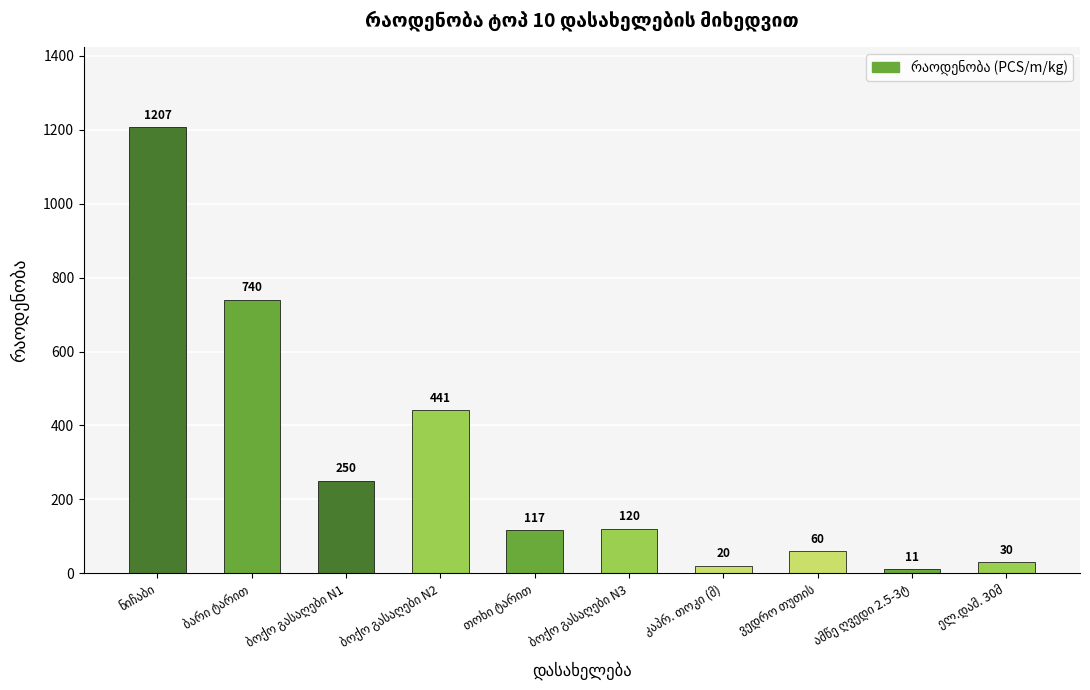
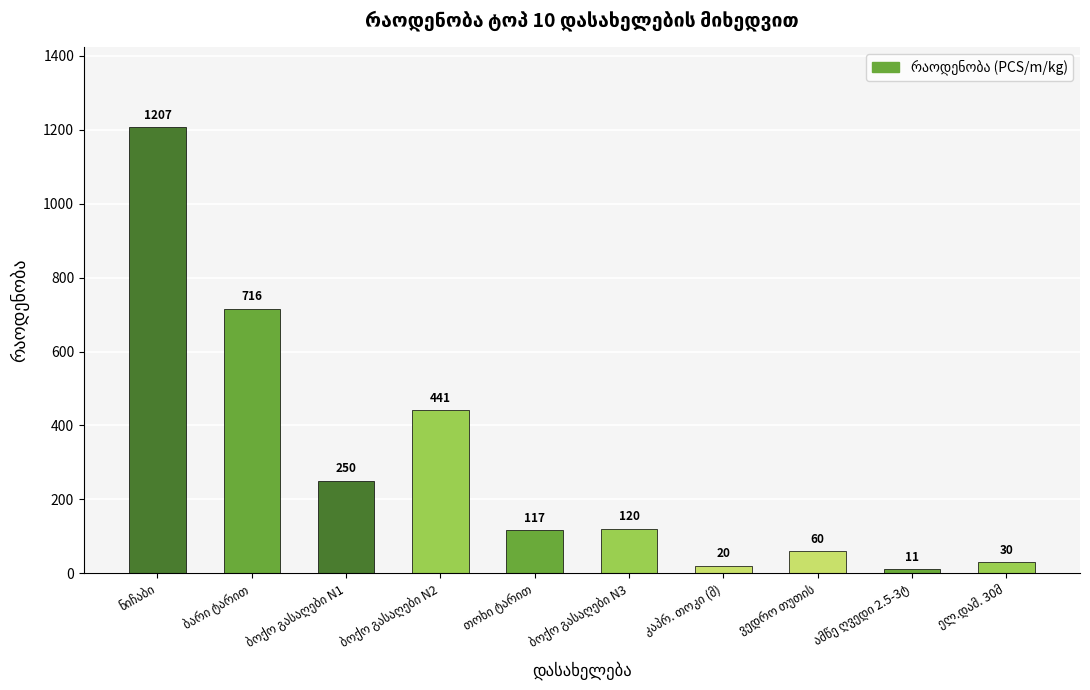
ბარი ტარით: 740 -> 716
